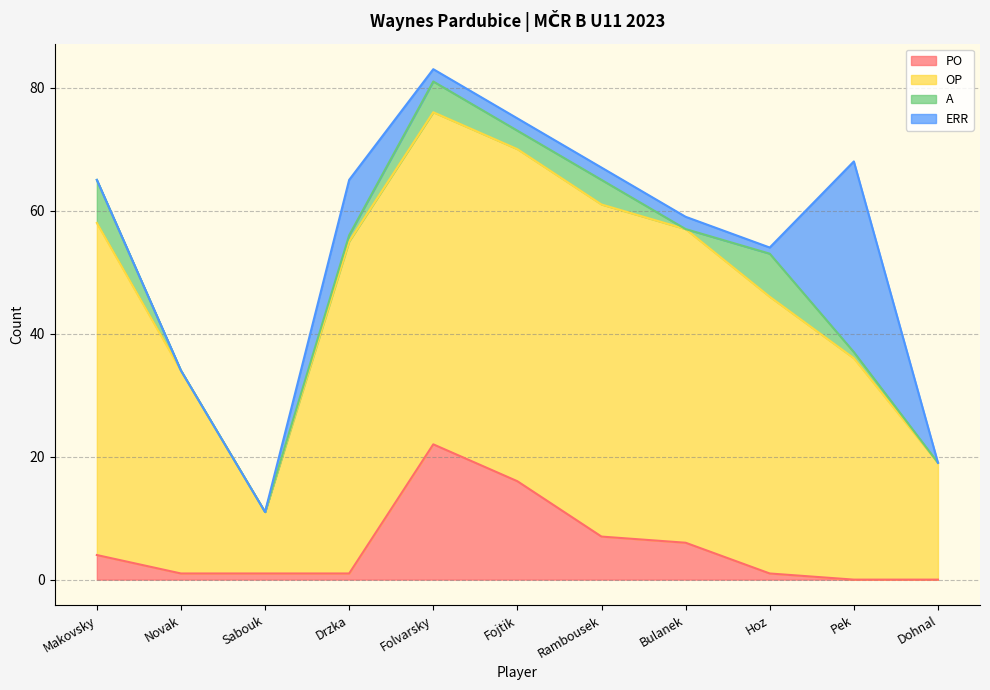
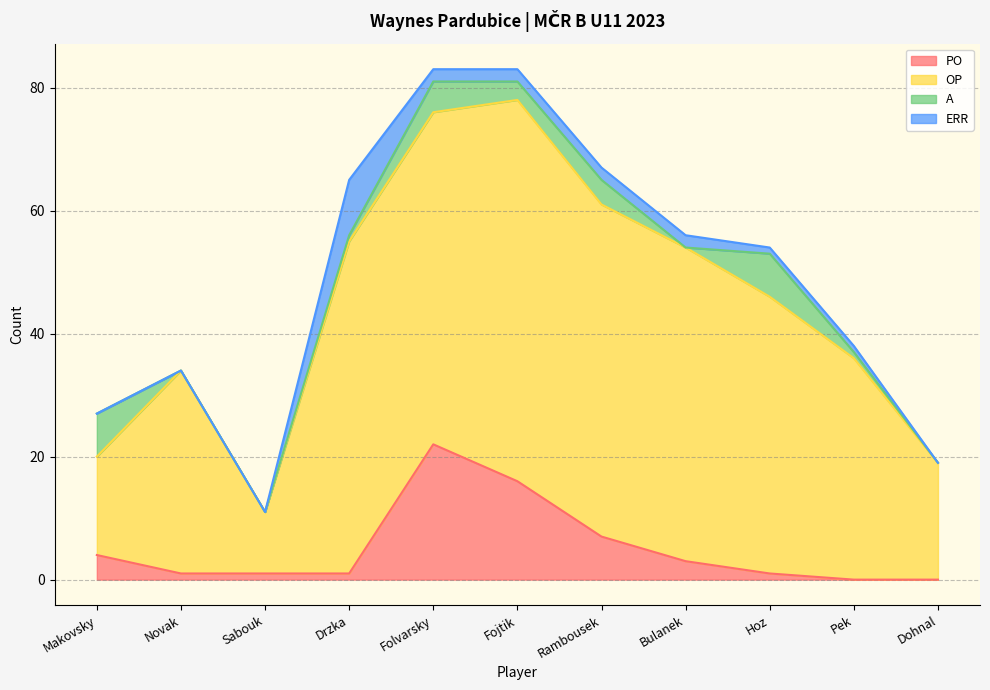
OP, Makovsky: 54 -> 16
OP, Fojtik: 54 -> 62
PO, Bulanek: 6 -> 3
ERR, Pek: 31 -> 1
